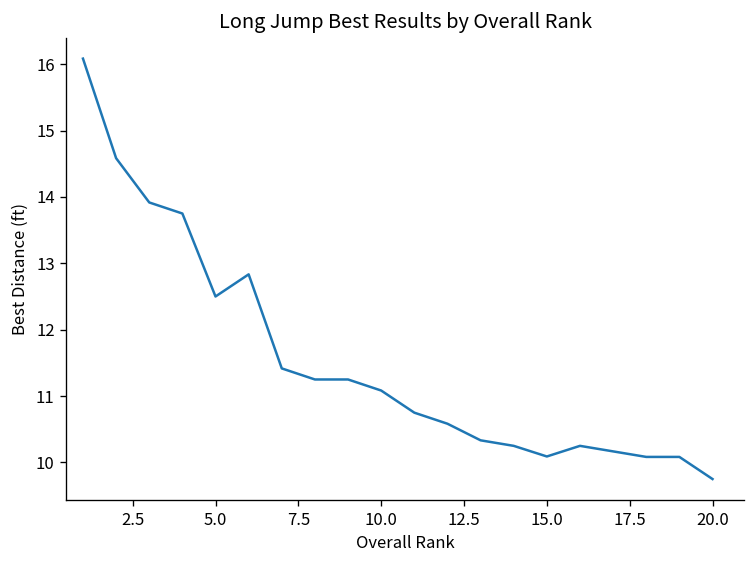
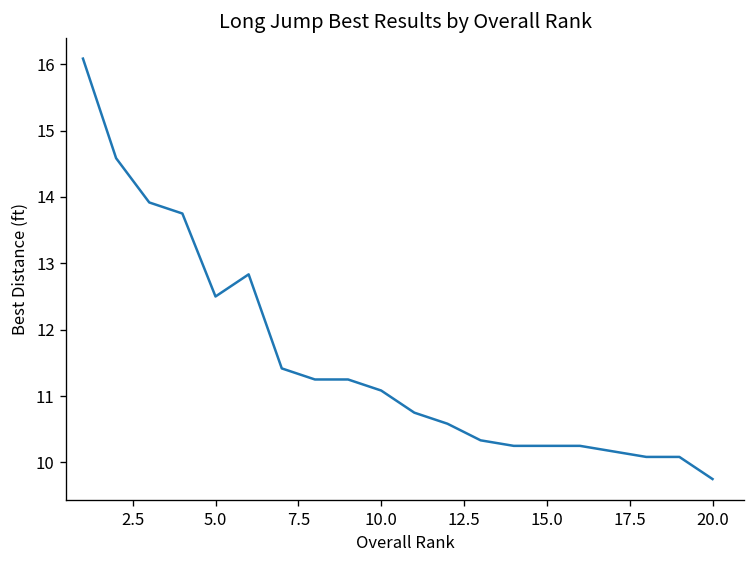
15.0: 10.1 -> 10.3
